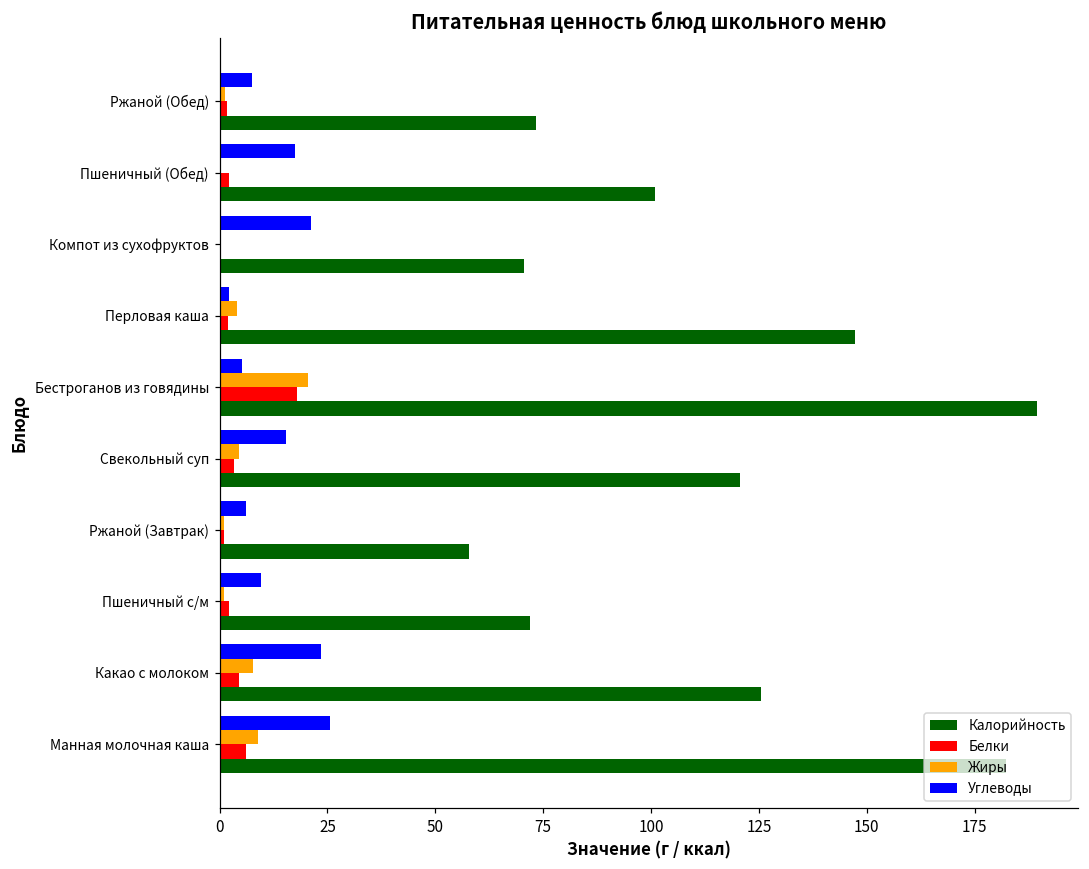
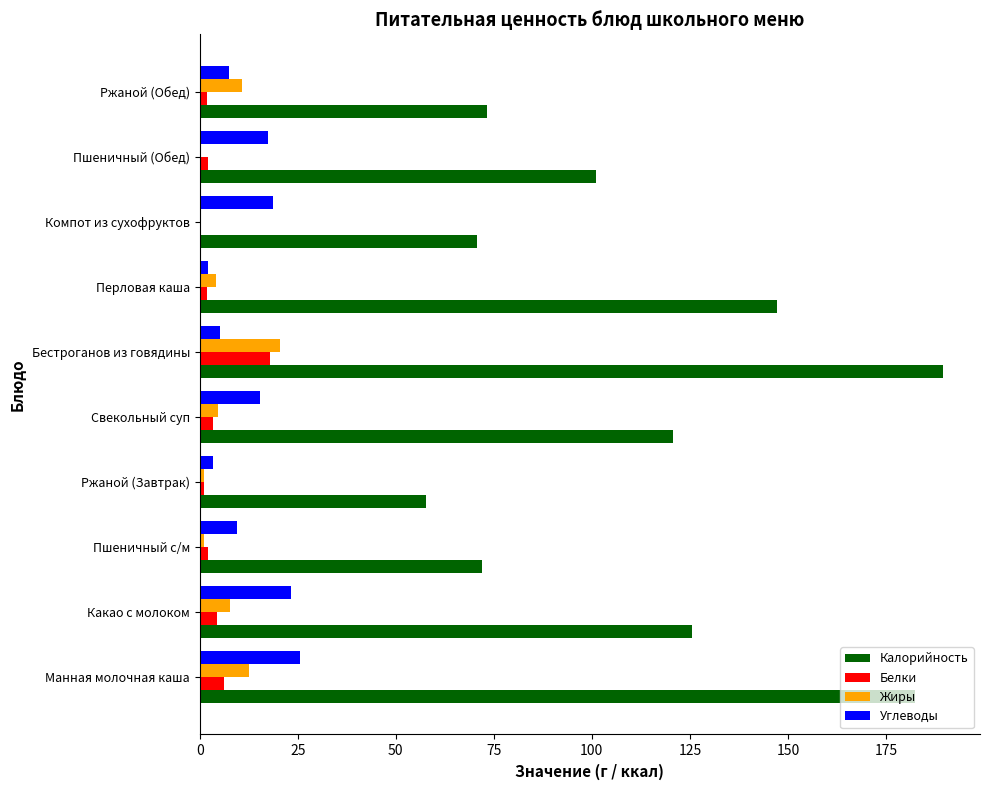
Жиры, Ржаной (Обед): 1 -> 11
Углеводы, Компот из сухофруктов: 21 -> 19
Углеводы, Ржаной (Завтрак): 6 -> 3
Жиры, Манная молочная каша: 9 -> 13
